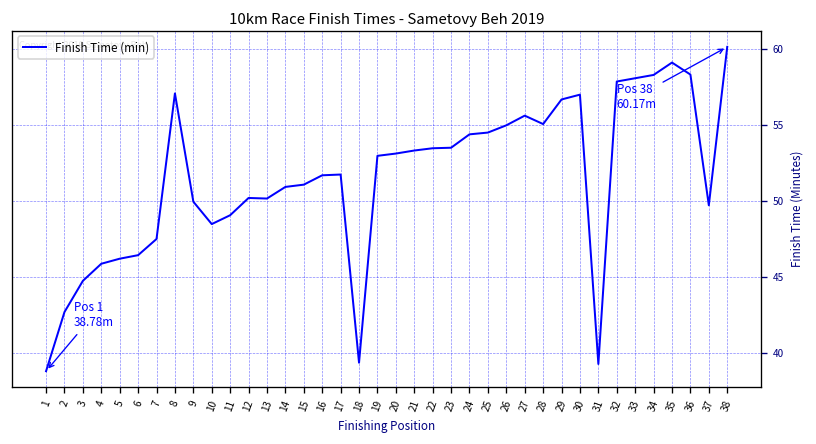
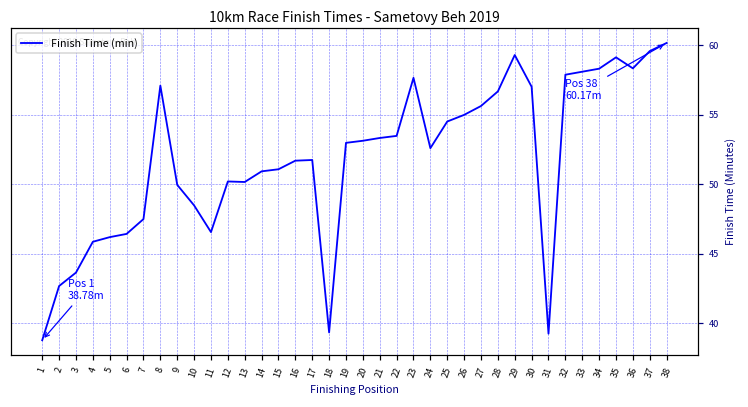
3: 44.7 -> 43.7
11: 49.1 -> 46.6
23: 53.5 -> 57.7
24: 54.4 -> 52.6
28: 55.1 -> 56.7
29: 56.7 -> 59.3
37: 49.7 -> 59.6
